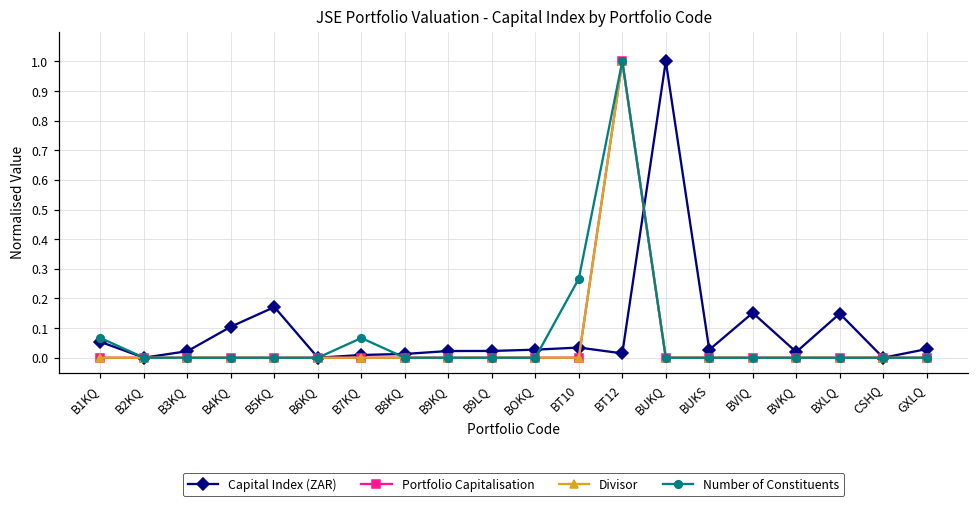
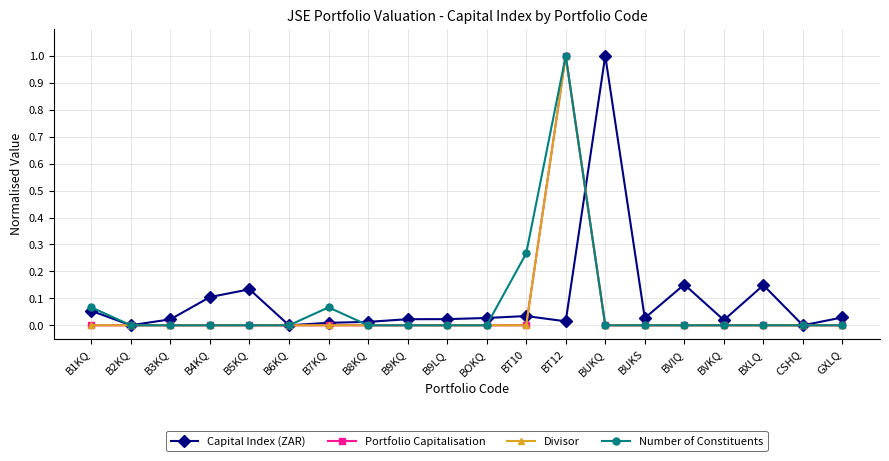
Capital Index (ZAR), B5KQ: 0.17 -> 0.13
